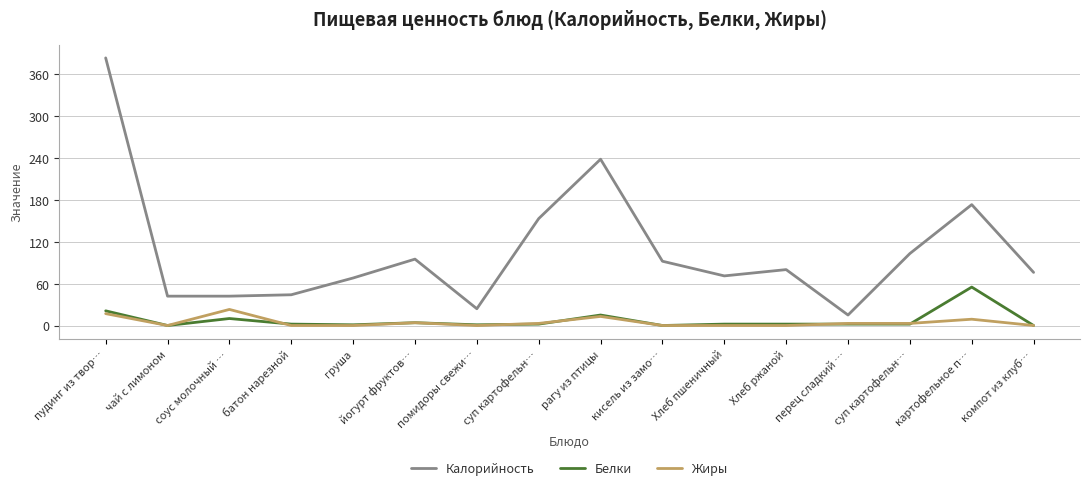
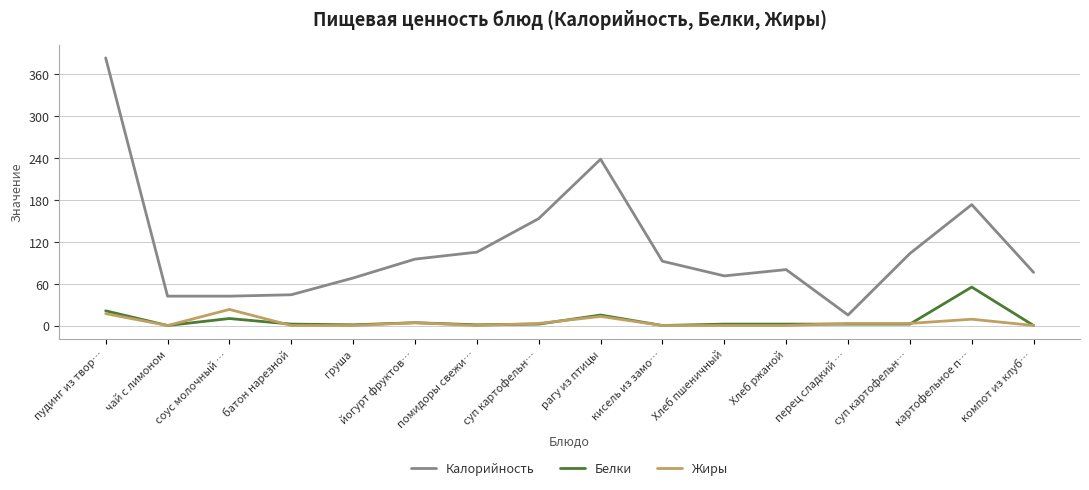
Калорийность, помидоры свежи…: 20 -> 110
